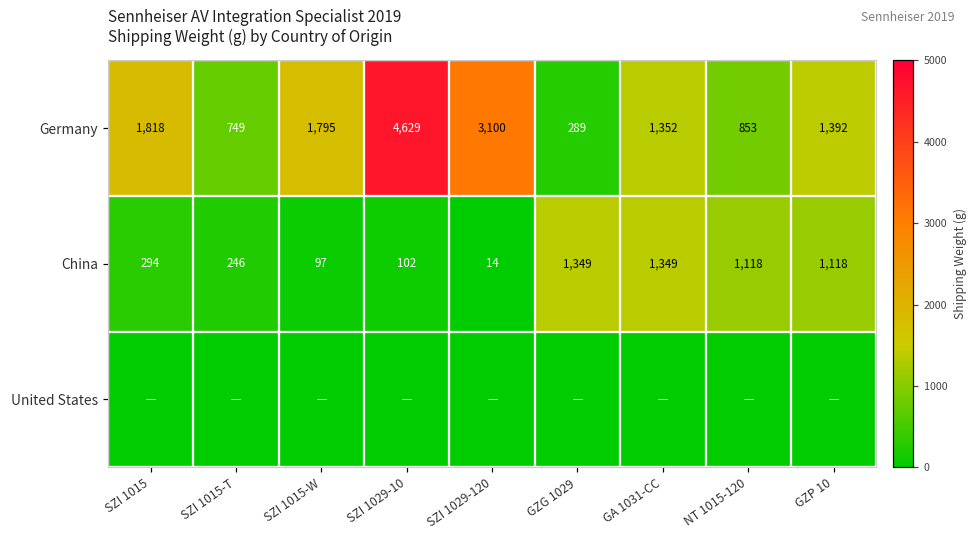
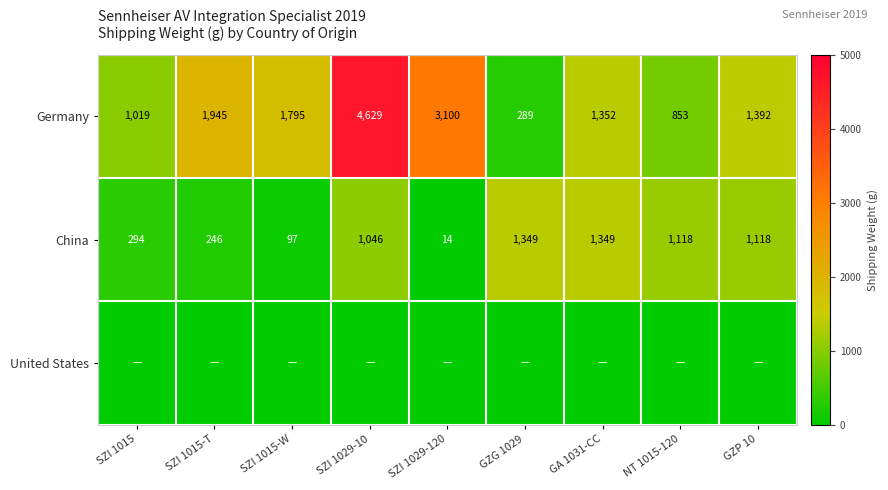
Germany, SZI 1015: 1,818 -> 1,019
Germany, SZI 1015-T: 749 -> 1,945
China, SZI 1029-10: 102 -> 1,046
